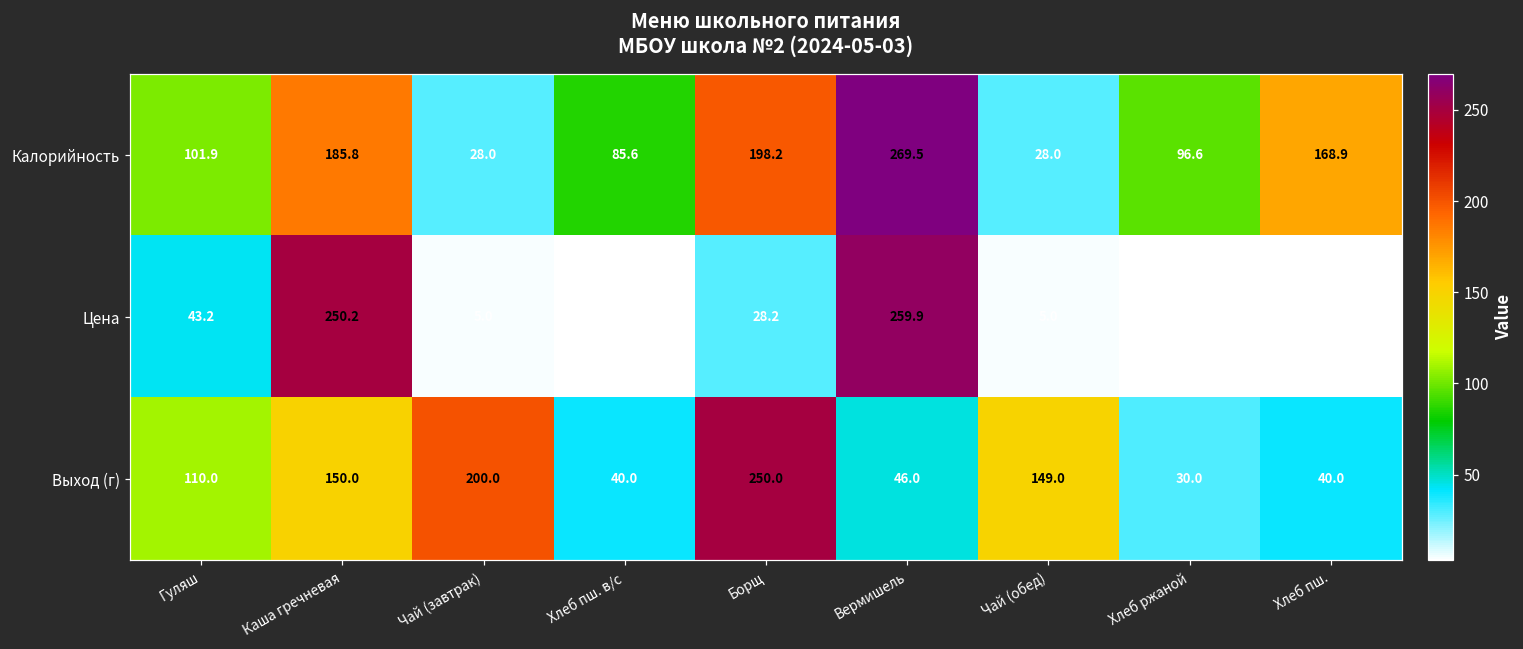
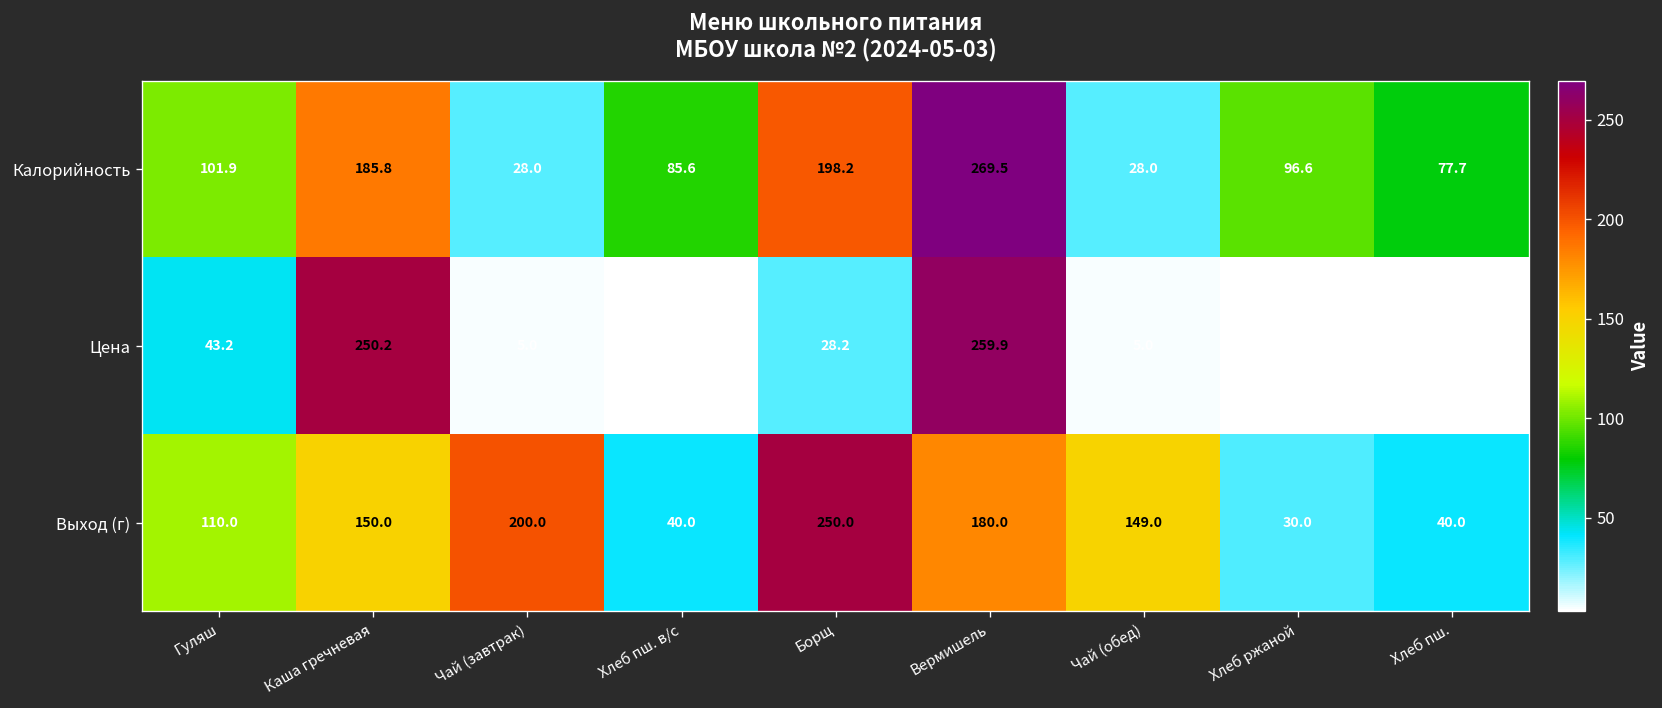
Калорийность, Хлеб пш.: 168.9 -> 77.7
Выход (г), Вермишель: 46.0 -> 180.0
